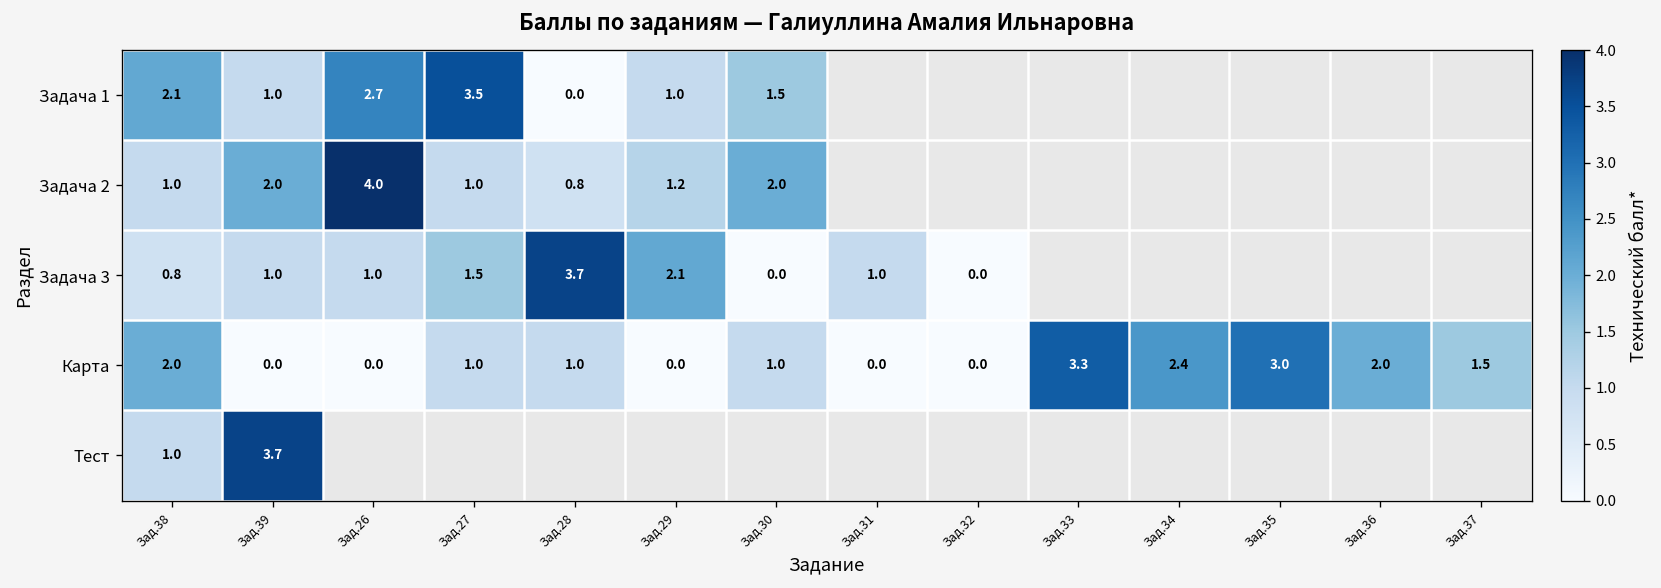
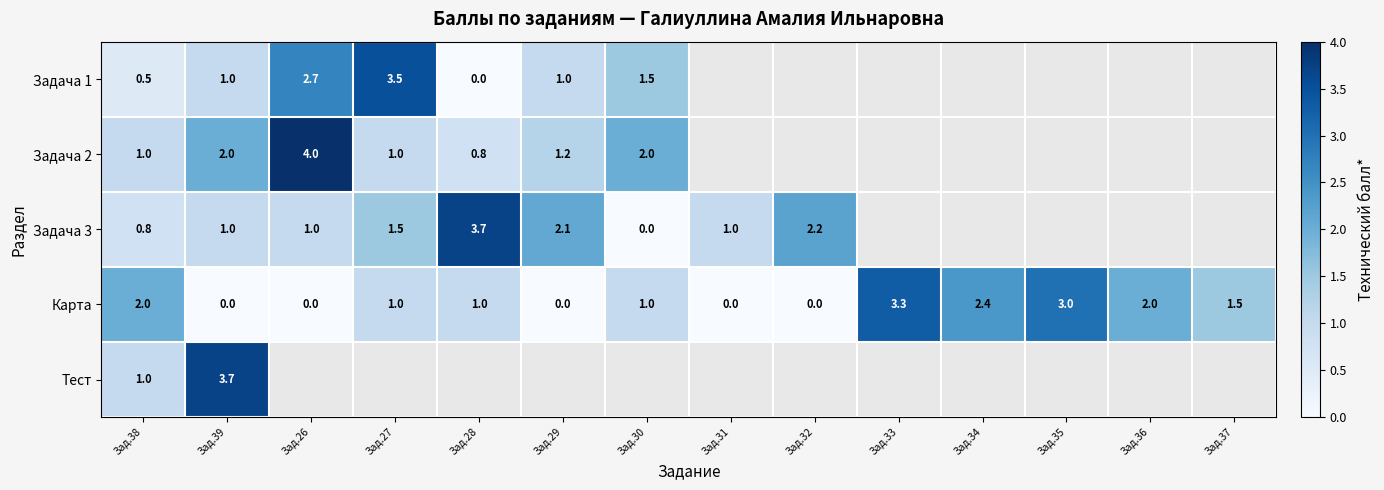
Задача 1, Зад.38: 2.1 -> 0.5
Задача 3, Зад.32: 0.0 -> 2.2
